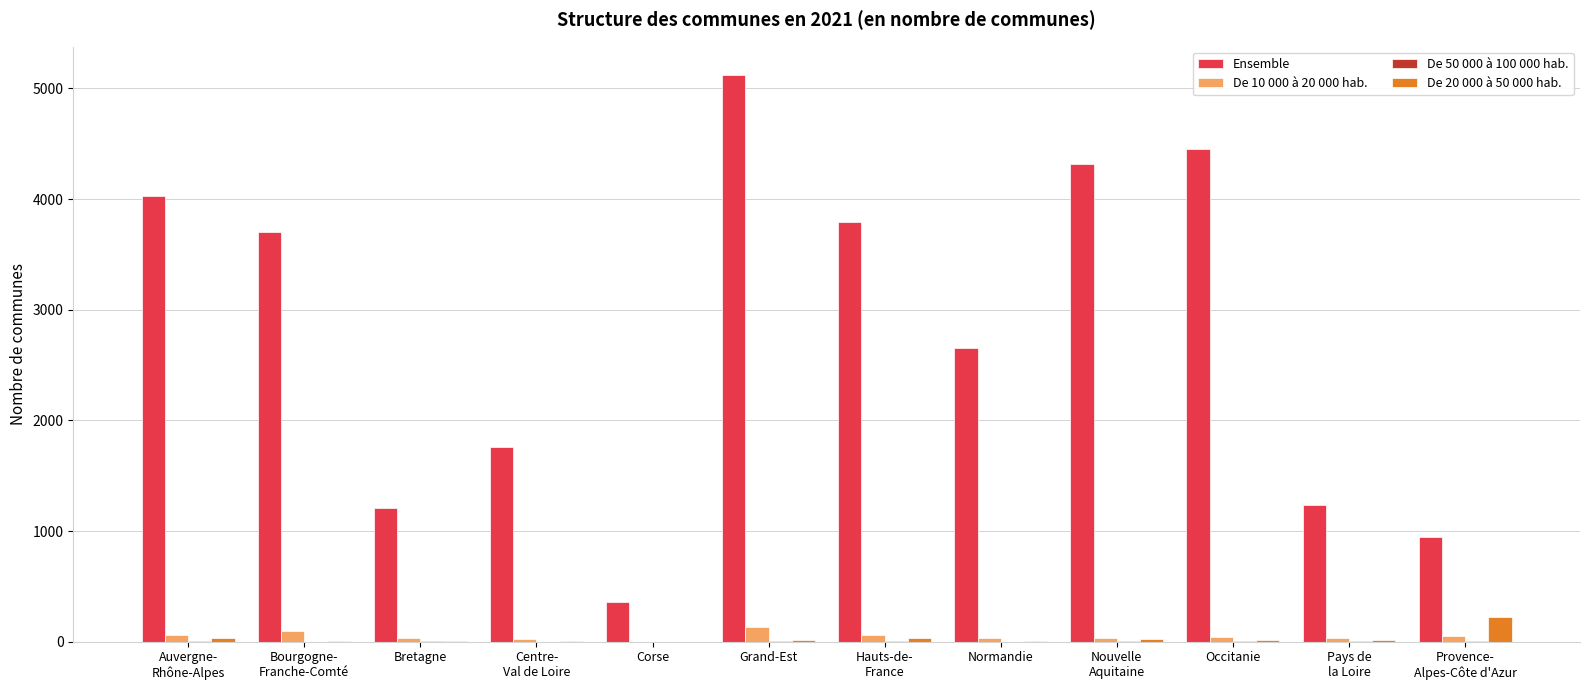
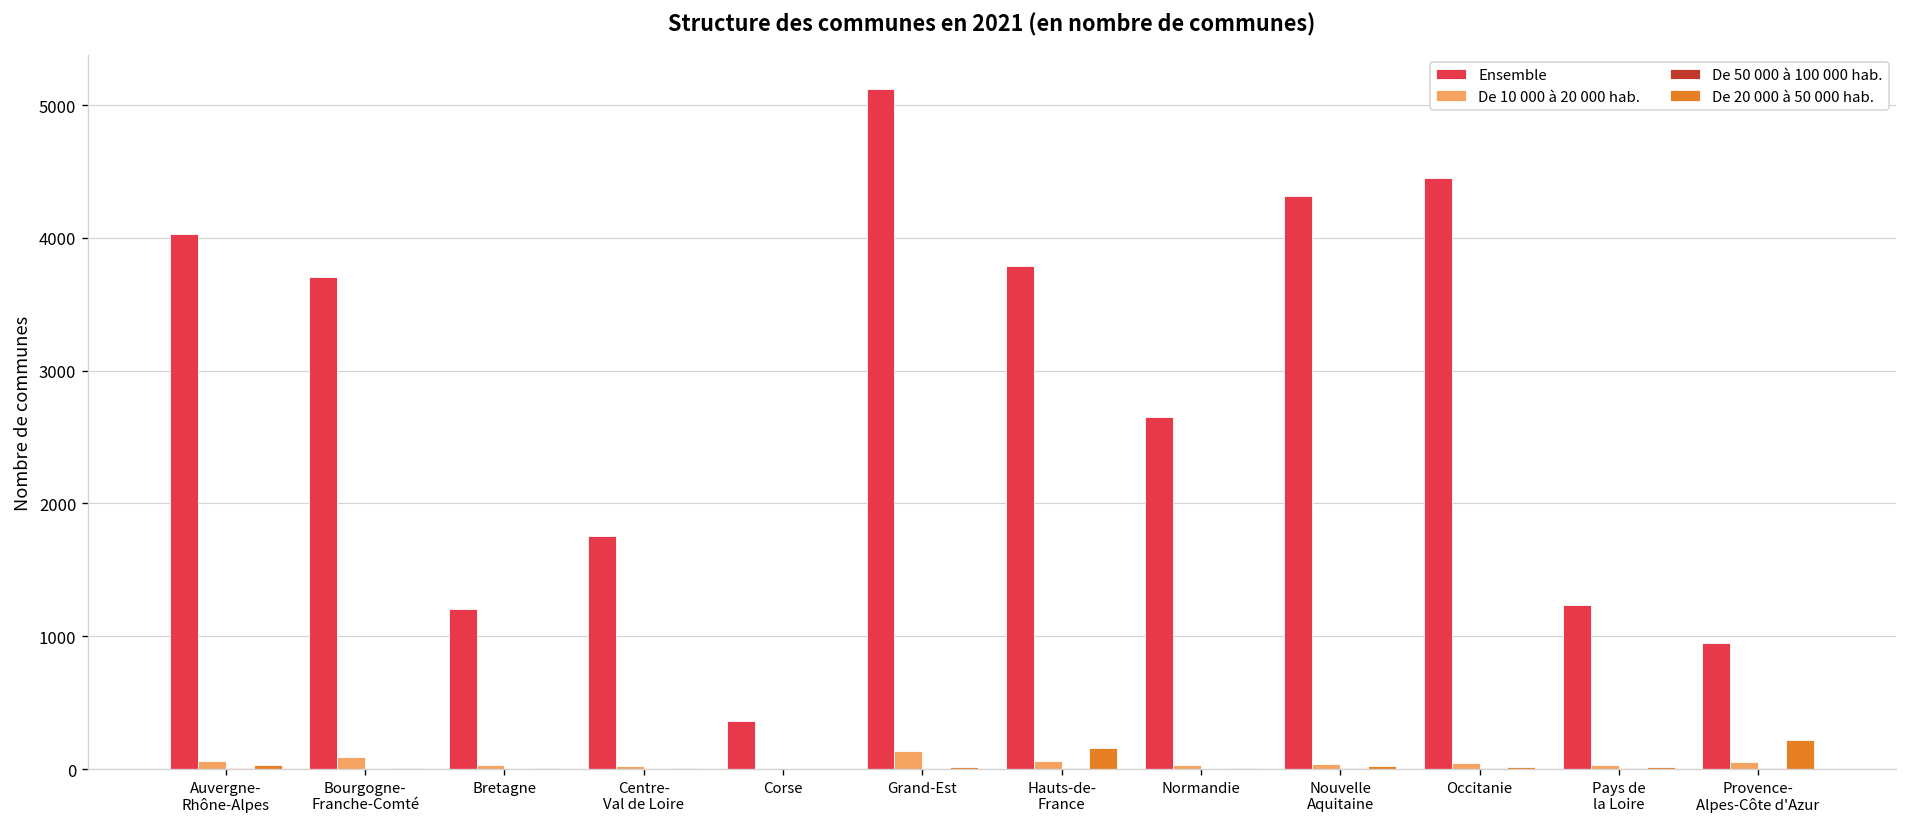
De 20 000 à 50 000 hab., Hauts-de- France: 30 -> 160
